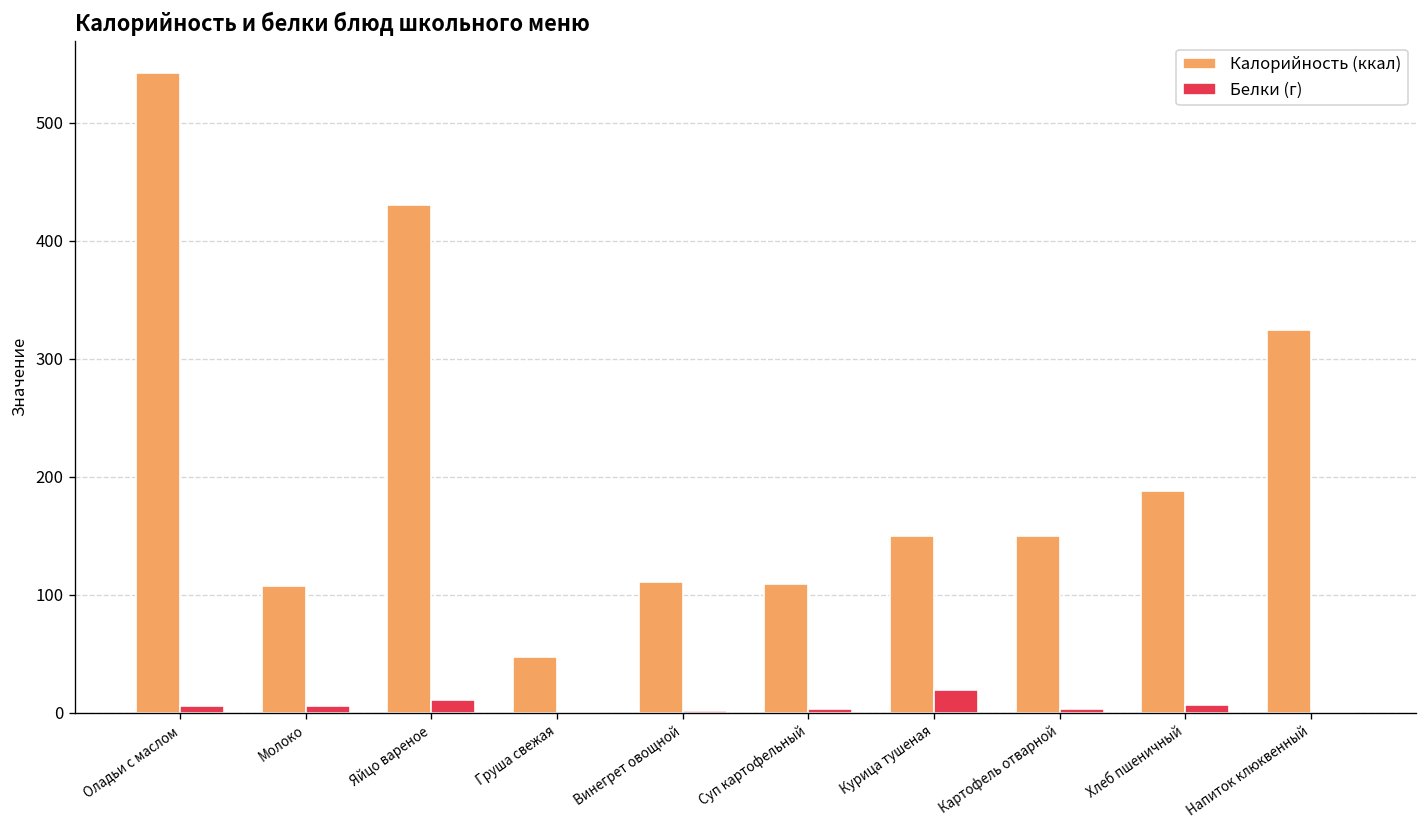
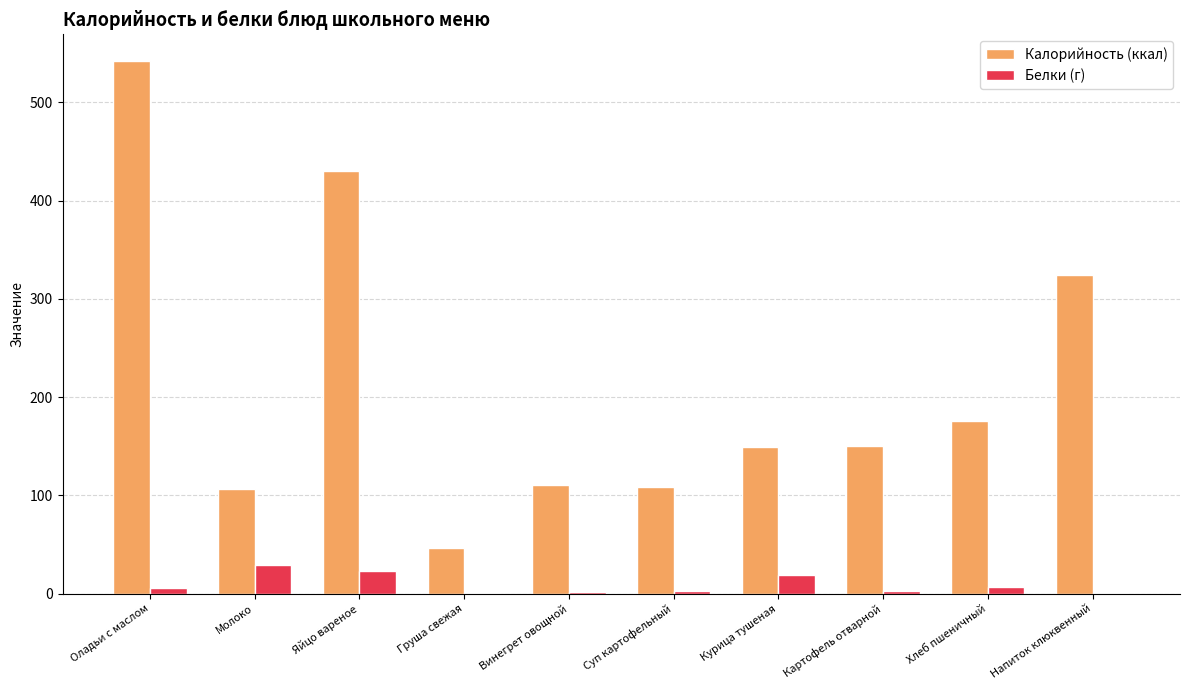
Белки (г), Молоко: 10 -> 30
Белки (г), Яйцо вареное: 10 -> 20
Калорийность (ккал), Хлеб пшеничный: 190 -> 180
